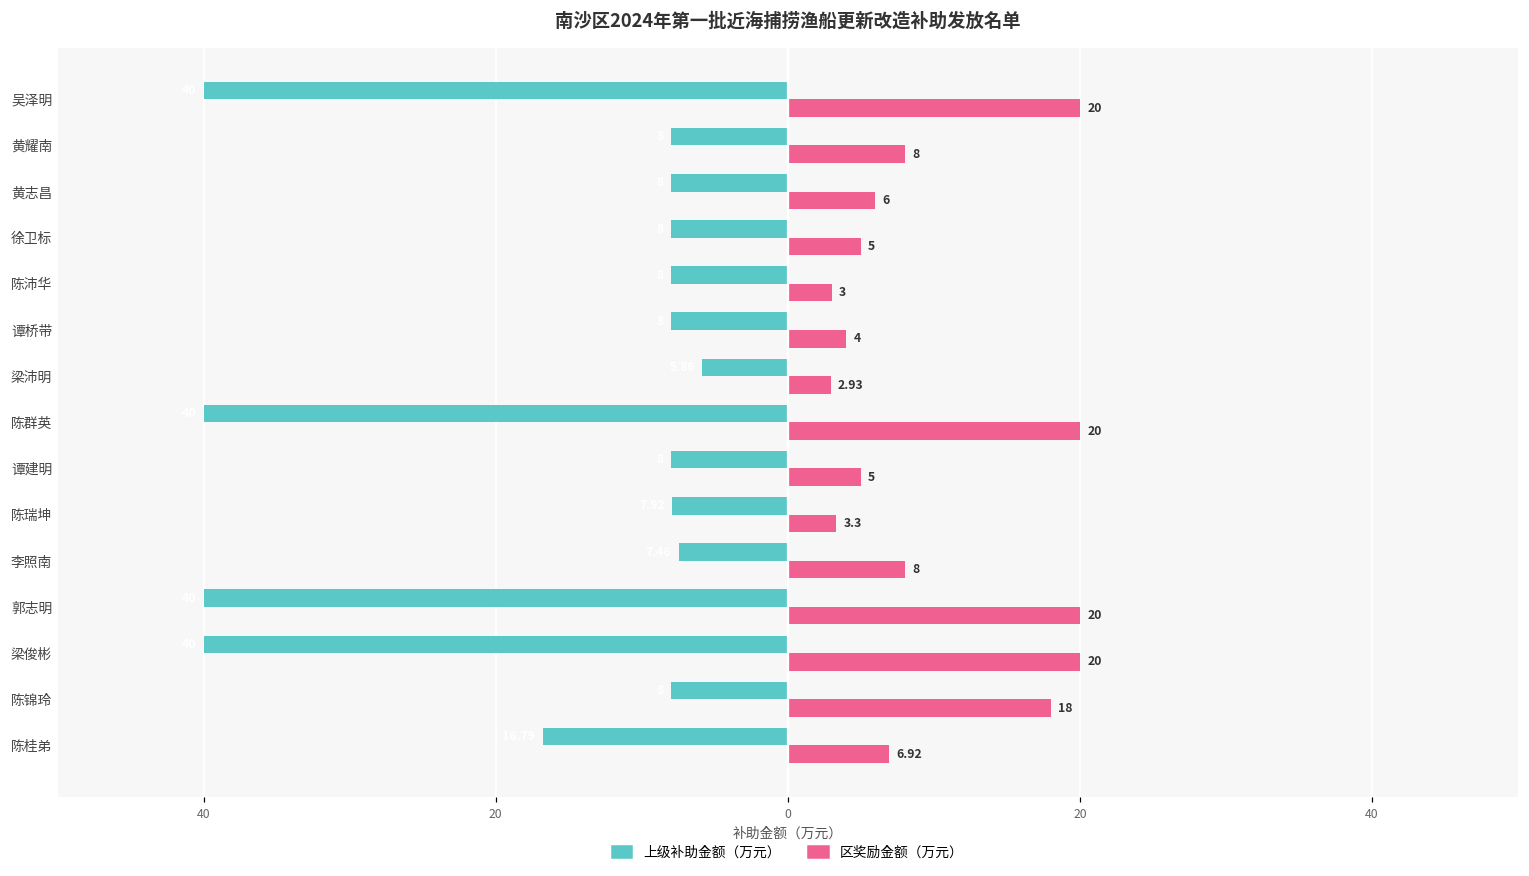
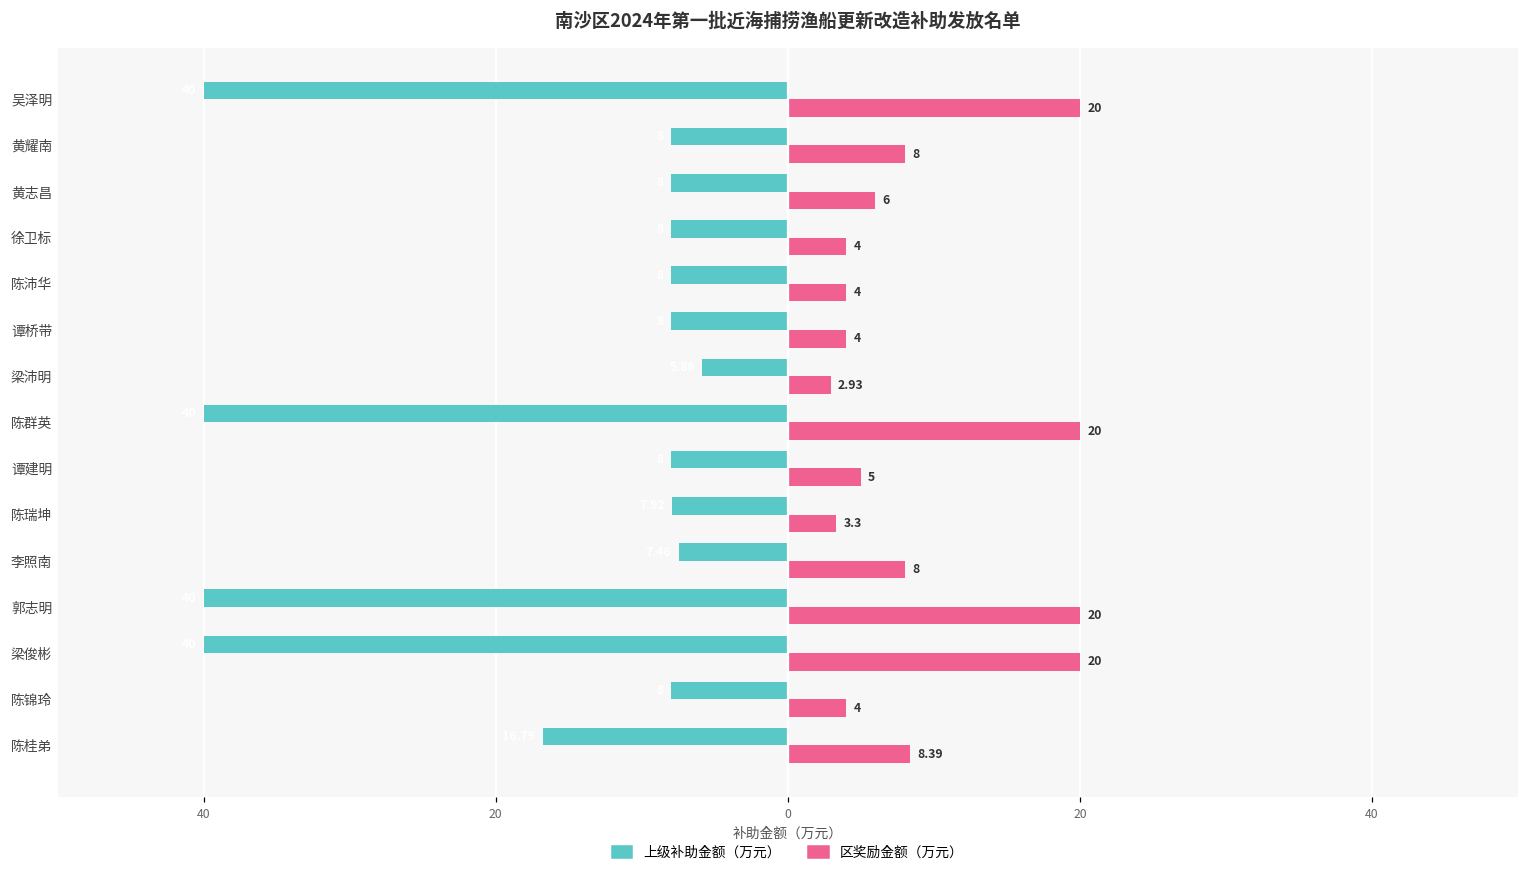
区奖励金额（万元）, 徐卫标: 5 -> 4
区奖励金额（万元）, 陈沛华: 3 -> 4
区奖励金额（万元）, 陈锦玲: 18 -> 4
区奖励金额（万元）, 陈桂弟: 6.92 -> 8.39
